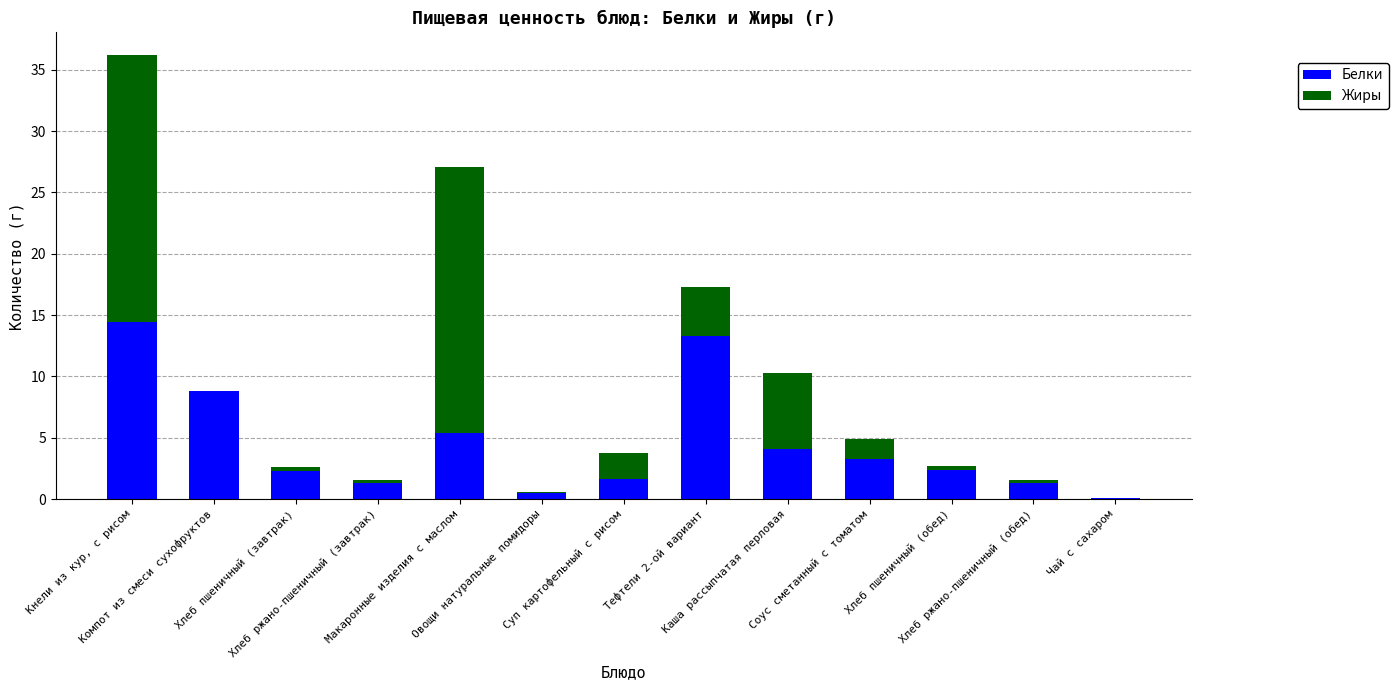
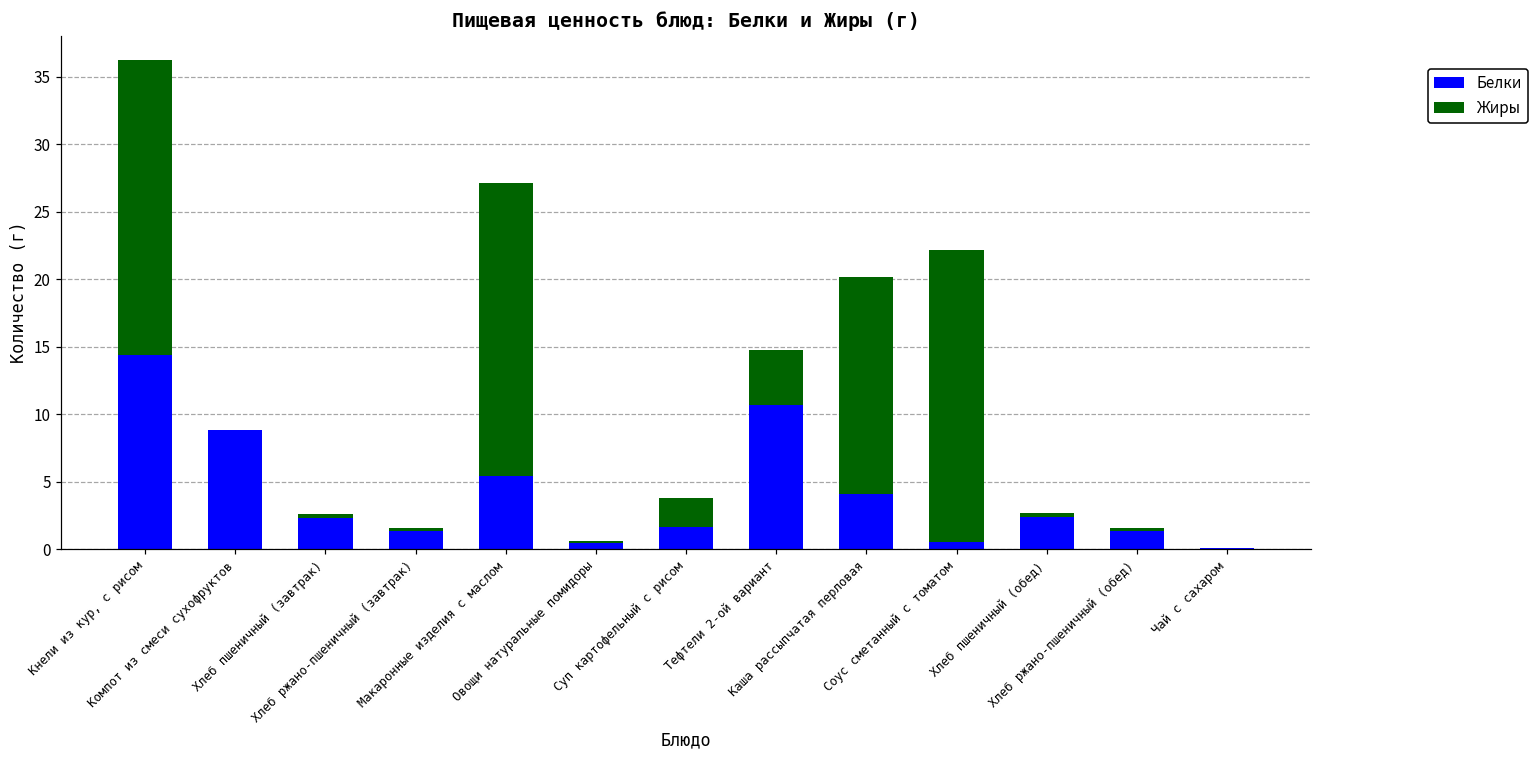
Белки, Тефтели 2-ой вариант: 13.3 -> 10.7
Жиры, Каша рассыпчатая перловая: 6.2 -> 16.1
Белки, Соус сметанный с томатом: 3.3 -> 0.5
Жиры, Соус сметанный с томатом: 1.6 -> 21.6
